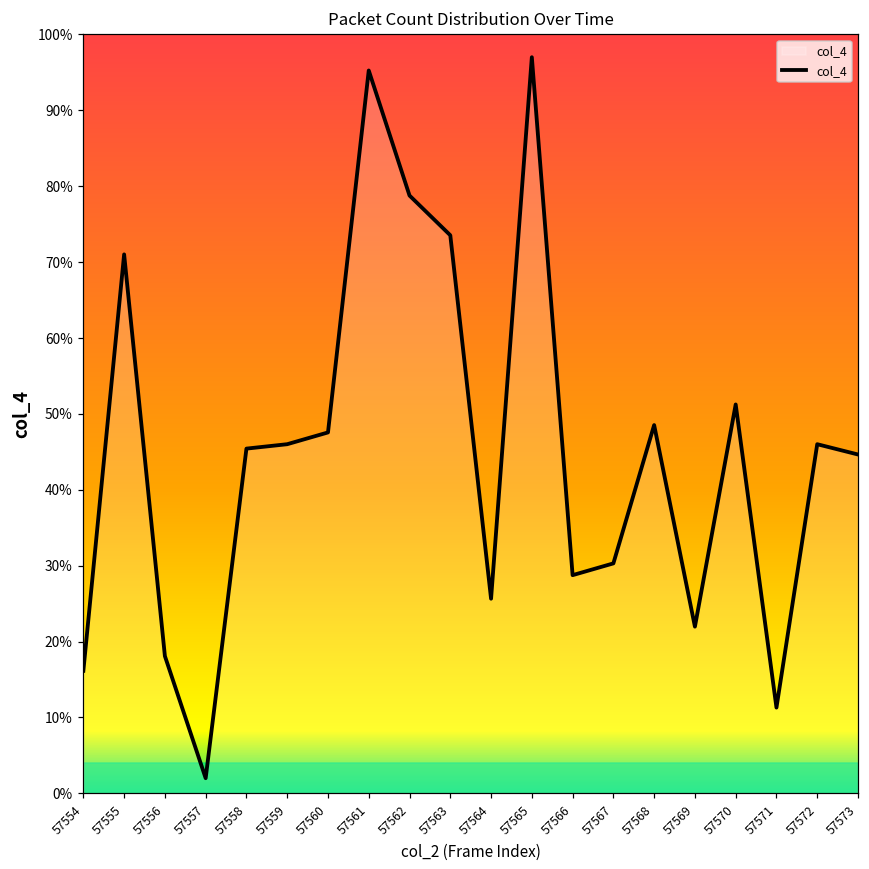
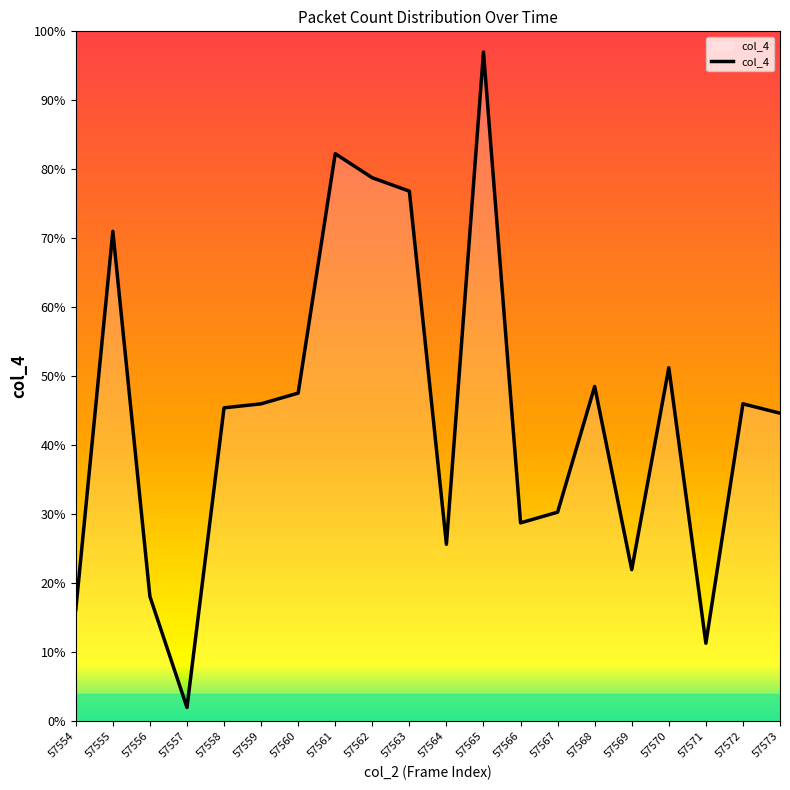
57561: 95% -> 82%
57563: 74% -> 77%
